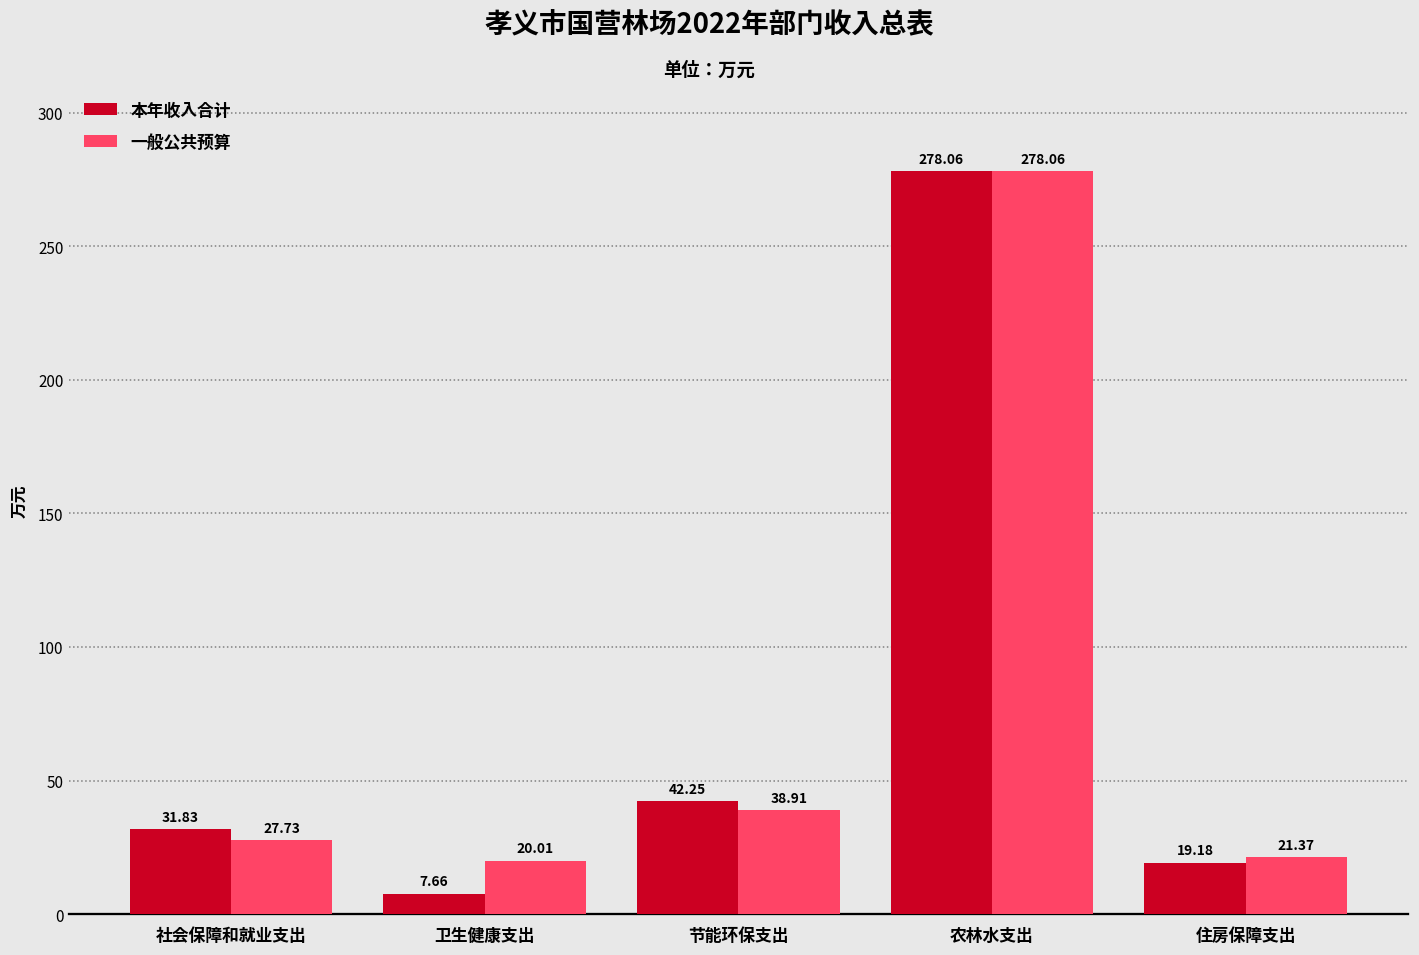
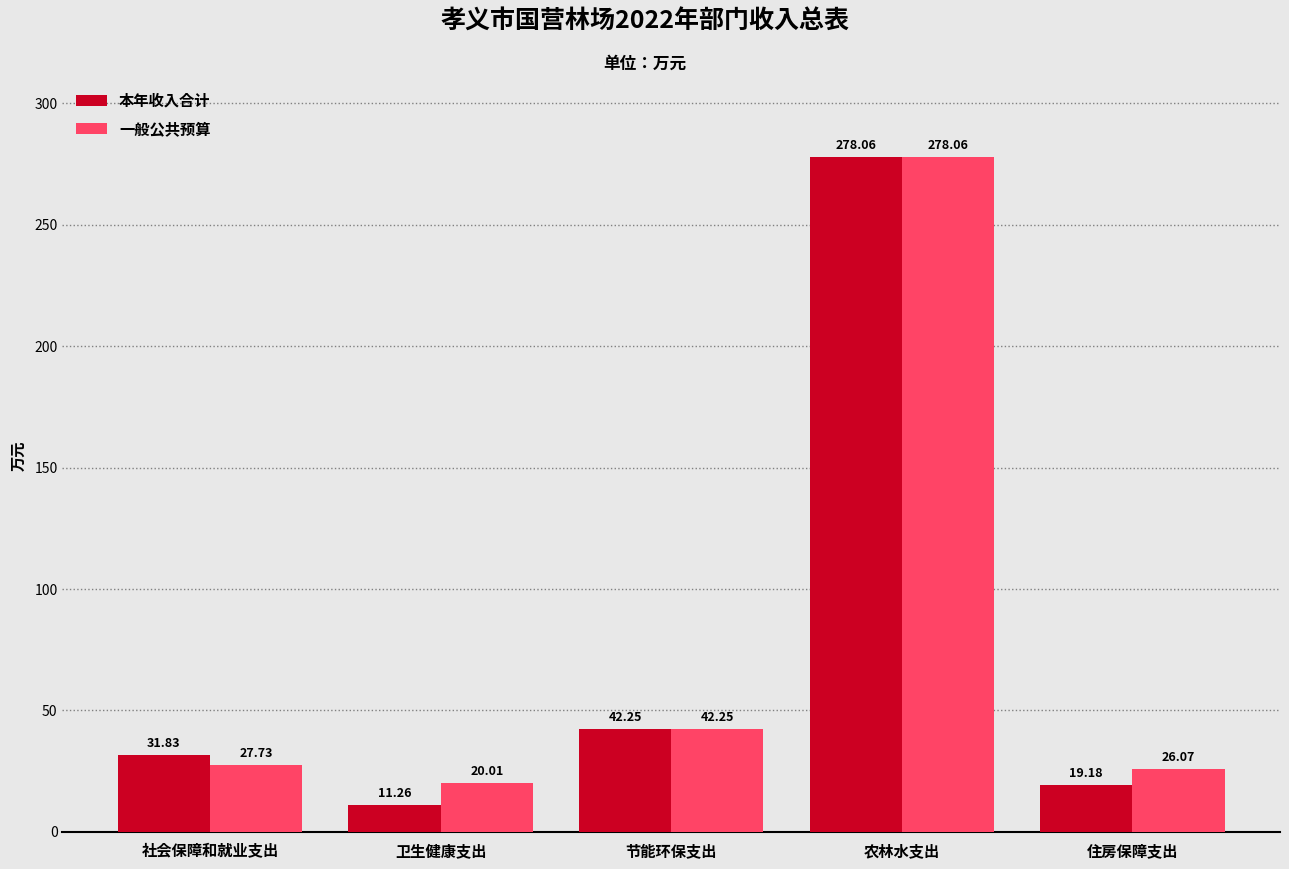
本年收入合计, 卫生健康支出: 7.66 -> 11.26
一般公共预算, 节能环保支出: 38.91 -> 42.25
一般公共预算, 住房保障支出: 21.37 -> 26.07
